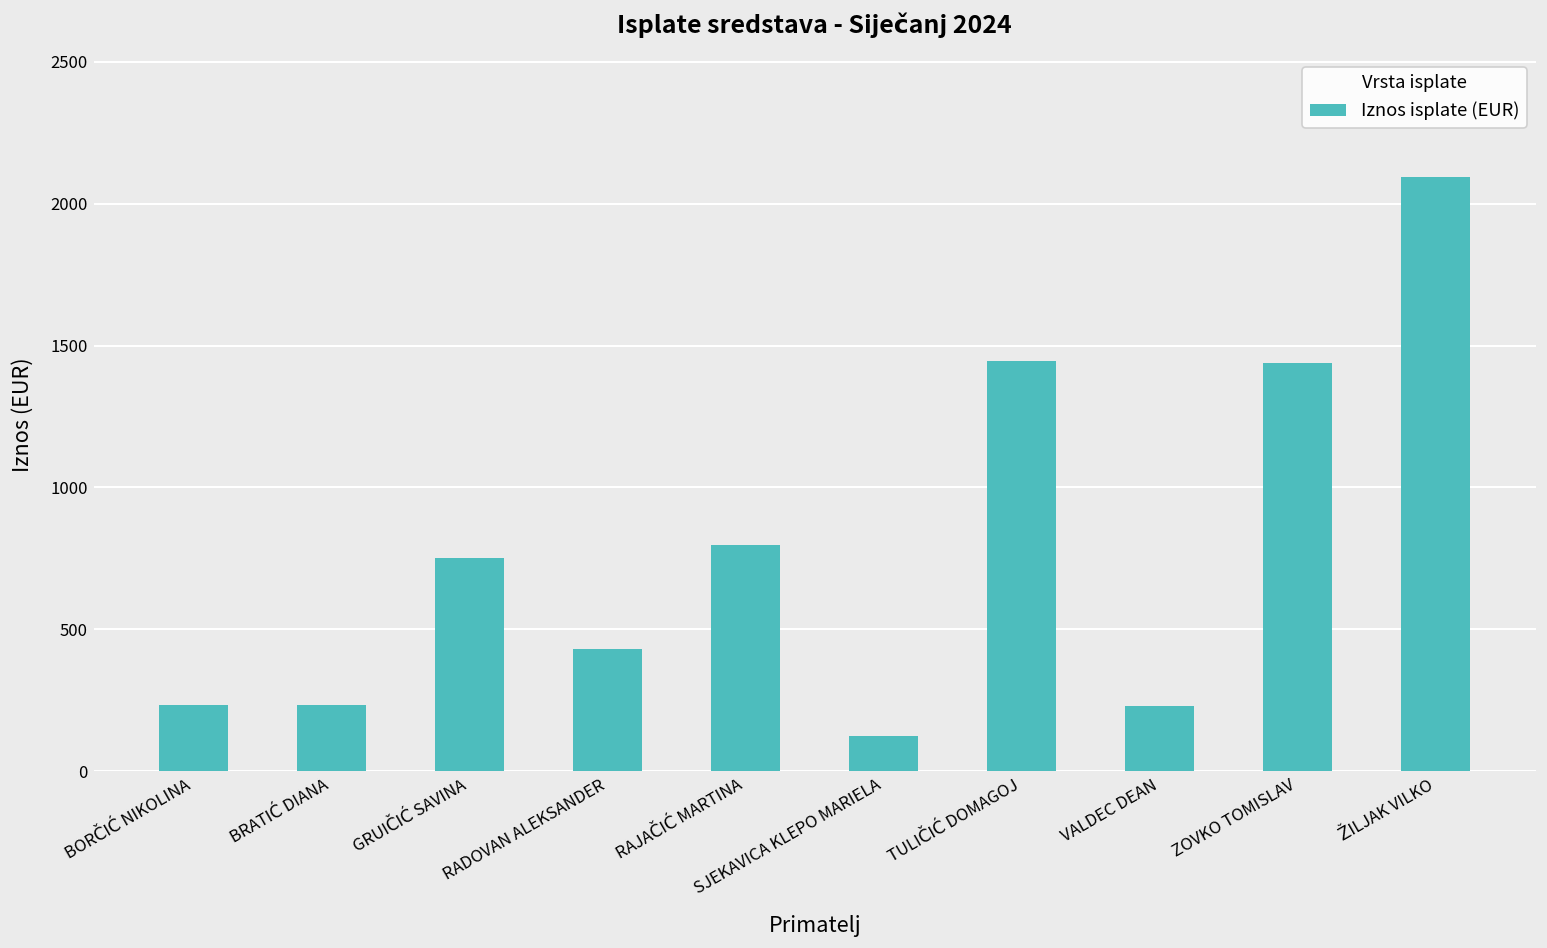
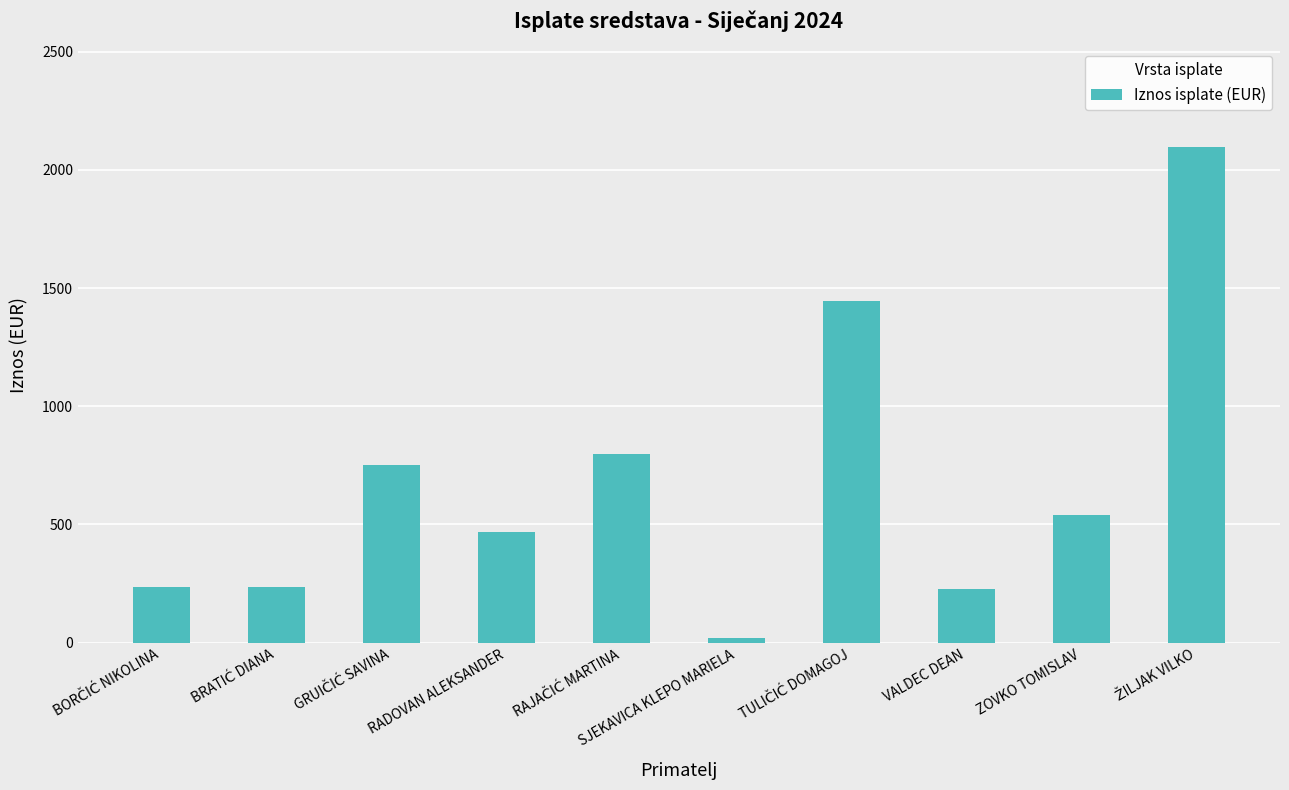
RADOVAN ALEKSANDER: 430 -> 470
SJEKAVICA KLEPO MARIELA: 130 -> 20
ZOVKO TOMISLAV: 1440 -> 540
